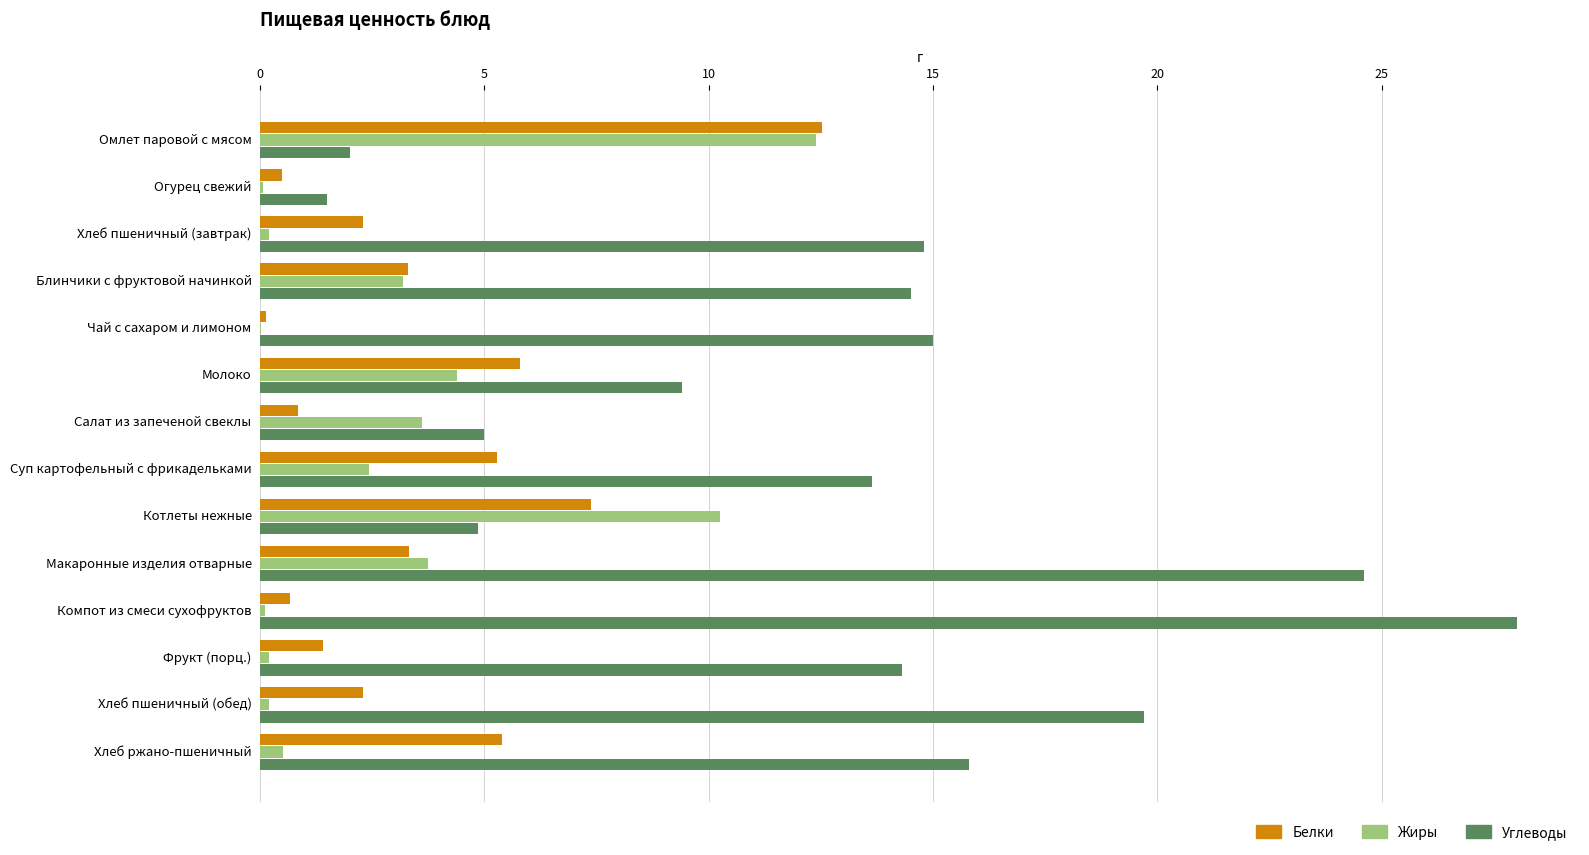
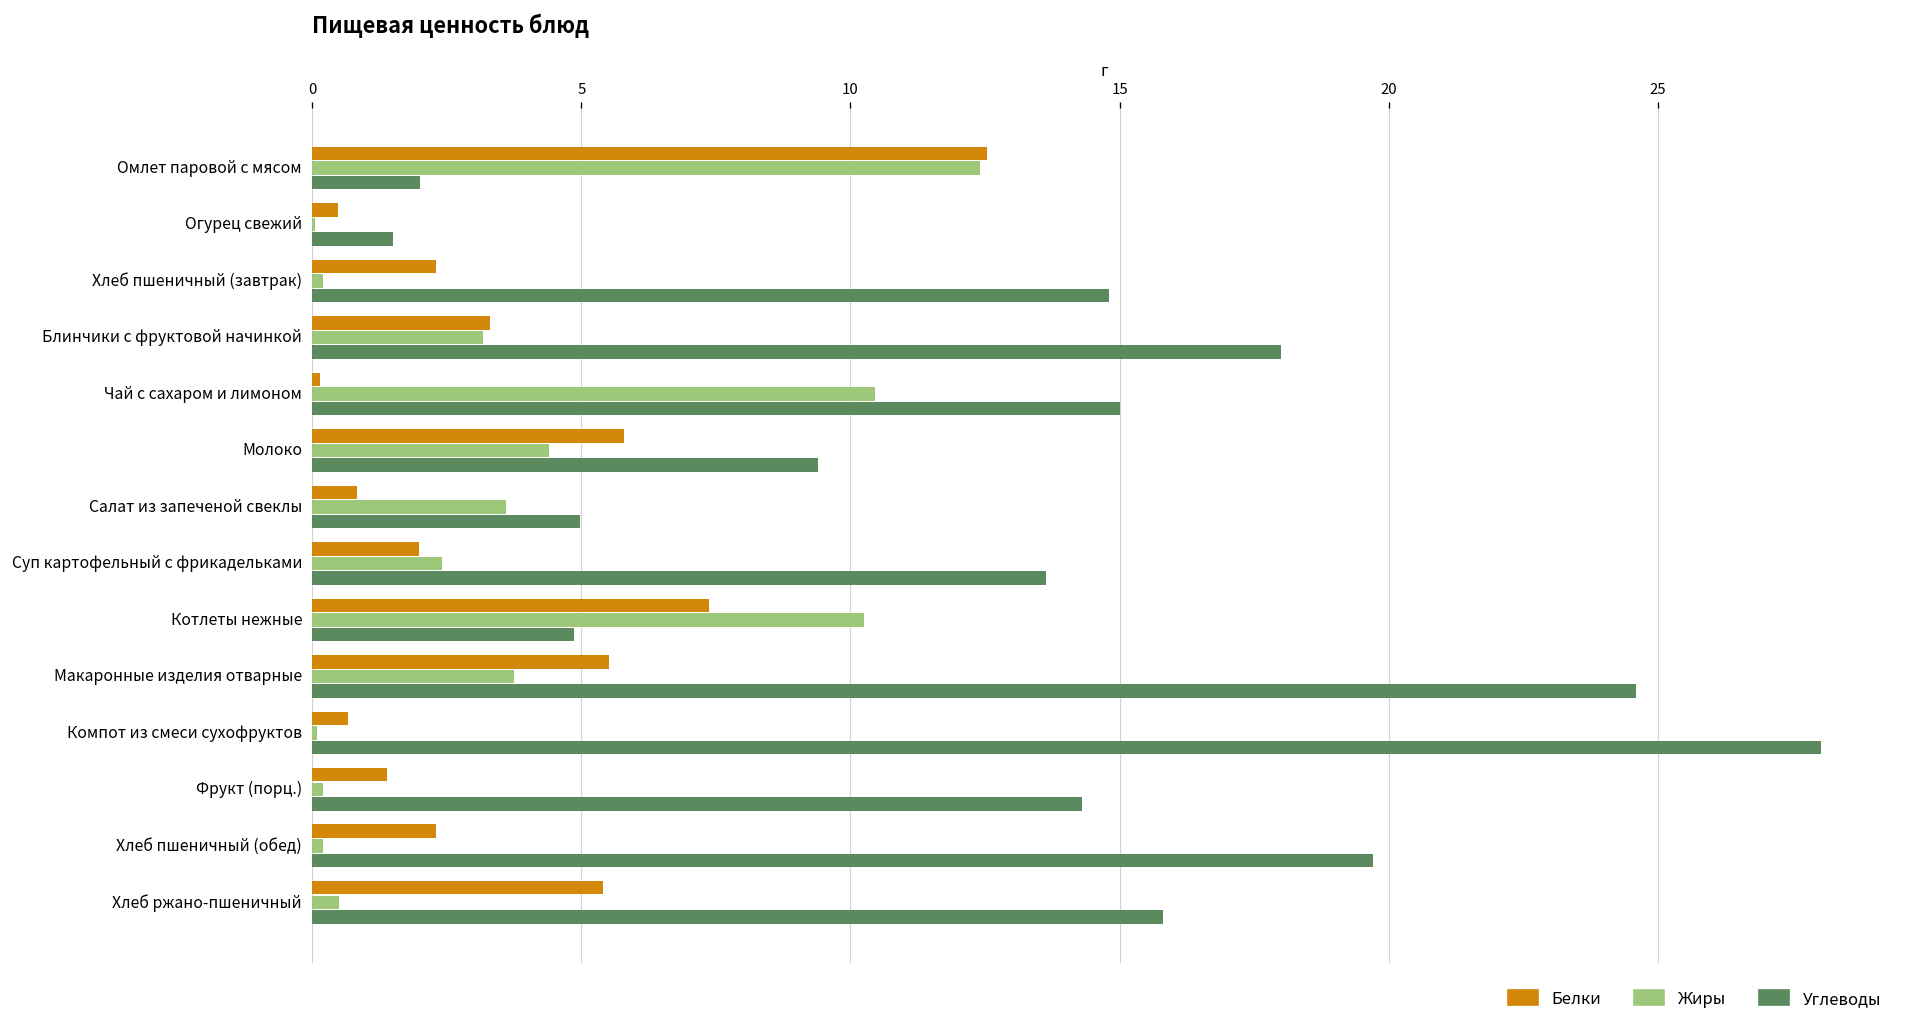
Углеводы, Блинчики с фруктовой начинкой: 14.5 -> 18.0
Жиры, Чай с сахаром и лимоном: 0.0 -> 10.5
Белки, Суп картофельный с фрикадельками: 5.3 -> 2.0
Белки, Макаронные изделия отварные: 3.3 -> 5.5
